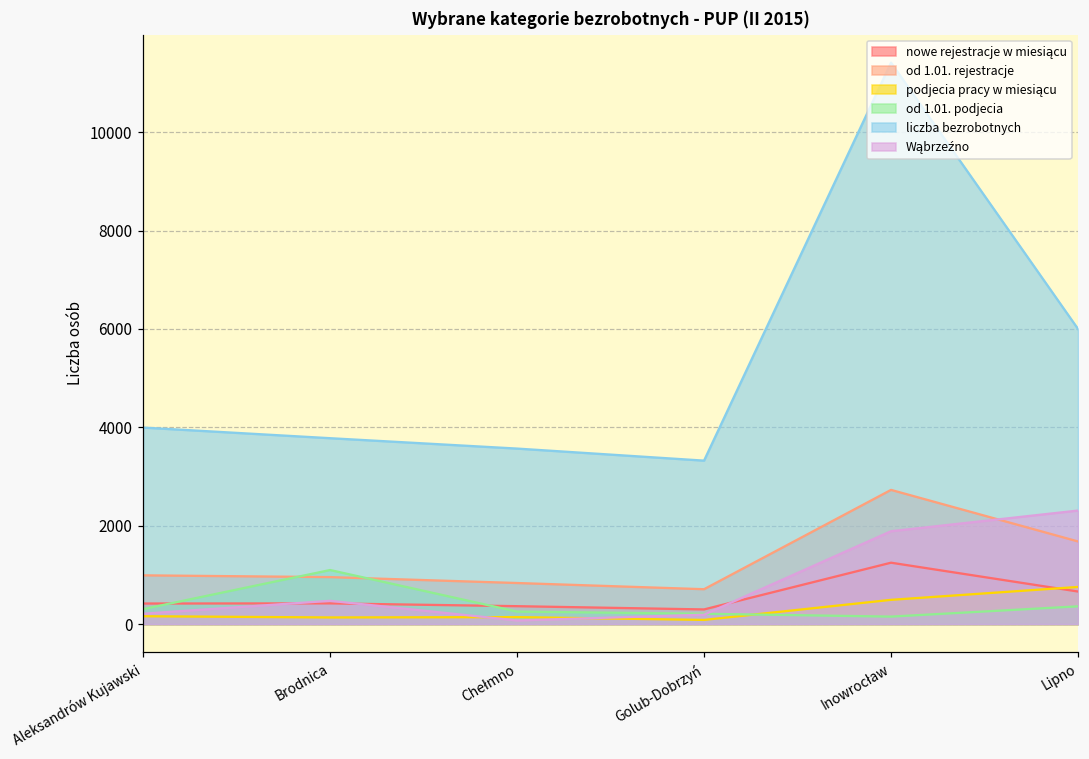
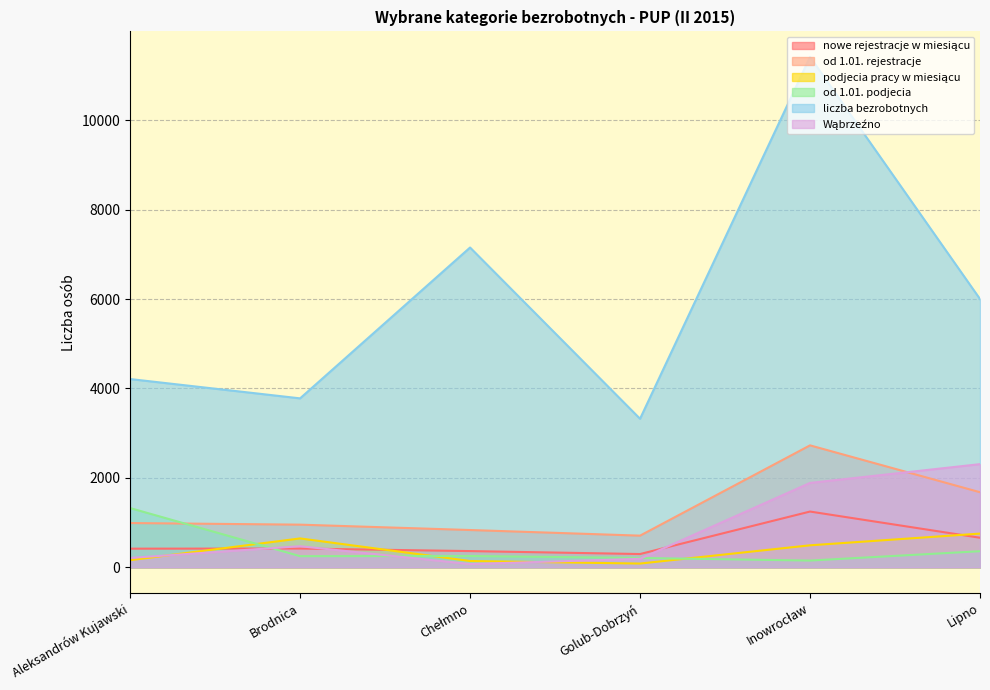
od 1.01. podjecia, Aleksandrów Kujawski: 300 -> 1300
liczba bezrobotnych, Aleksandrów Kujawski: 4000 -> 4200
podjecia pracy w miesiącu, Brodnica: 100 -> 600
od 1.01. podjecia, Brodnica: 1100 -> 300
liczba bezrobotnych, Chełmno: 3600 -> 7200
